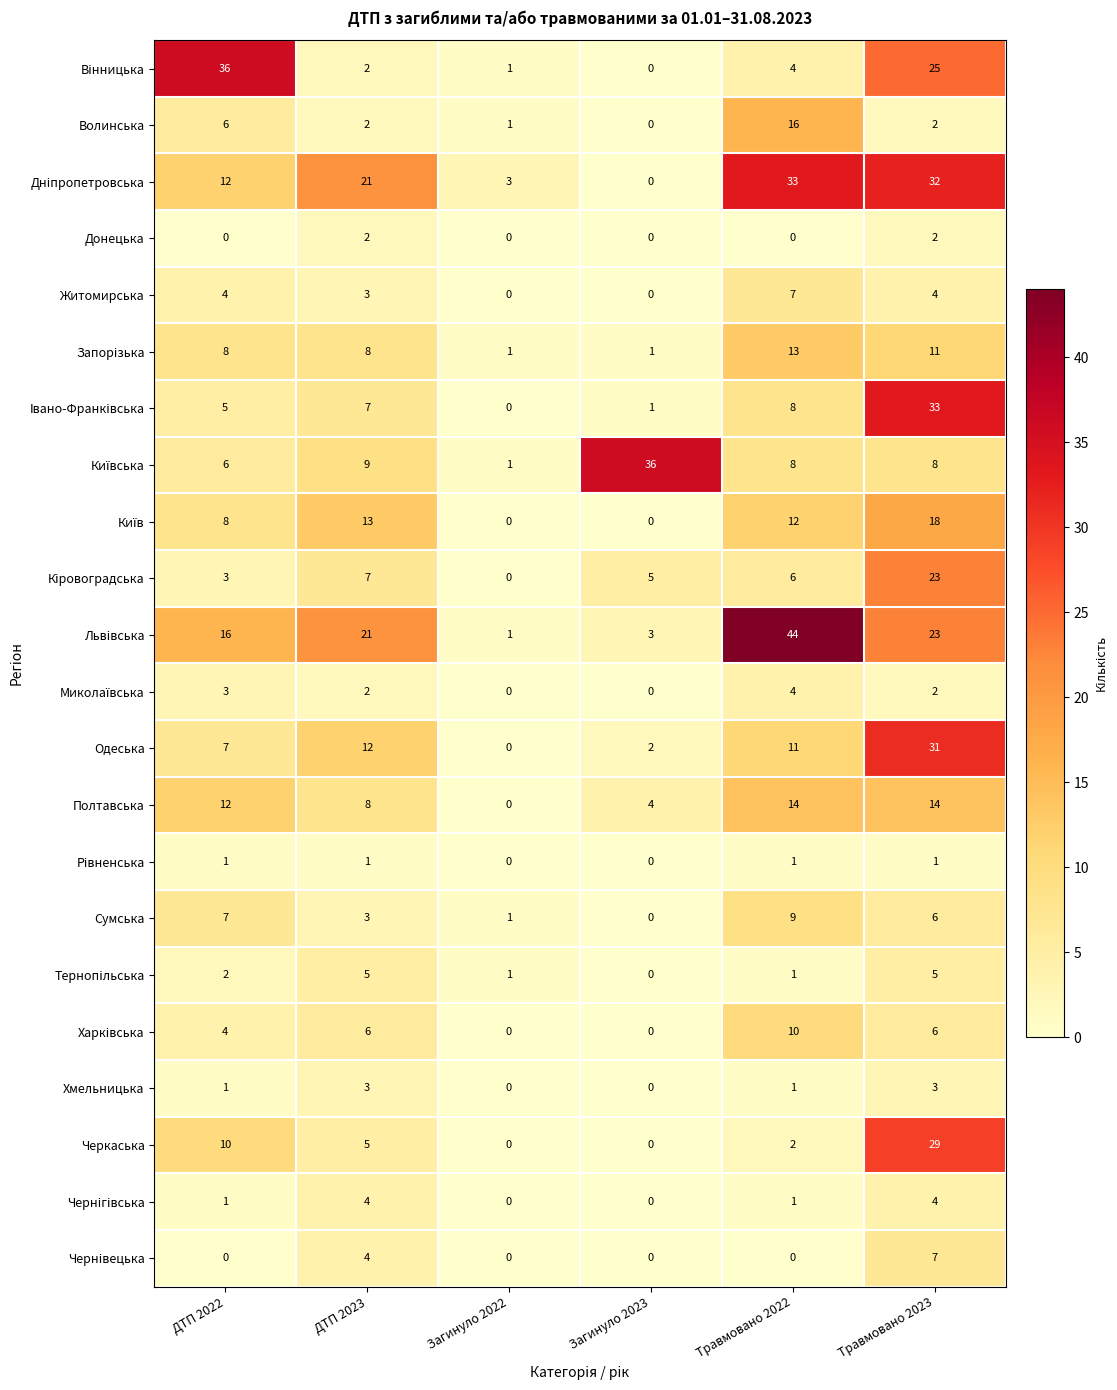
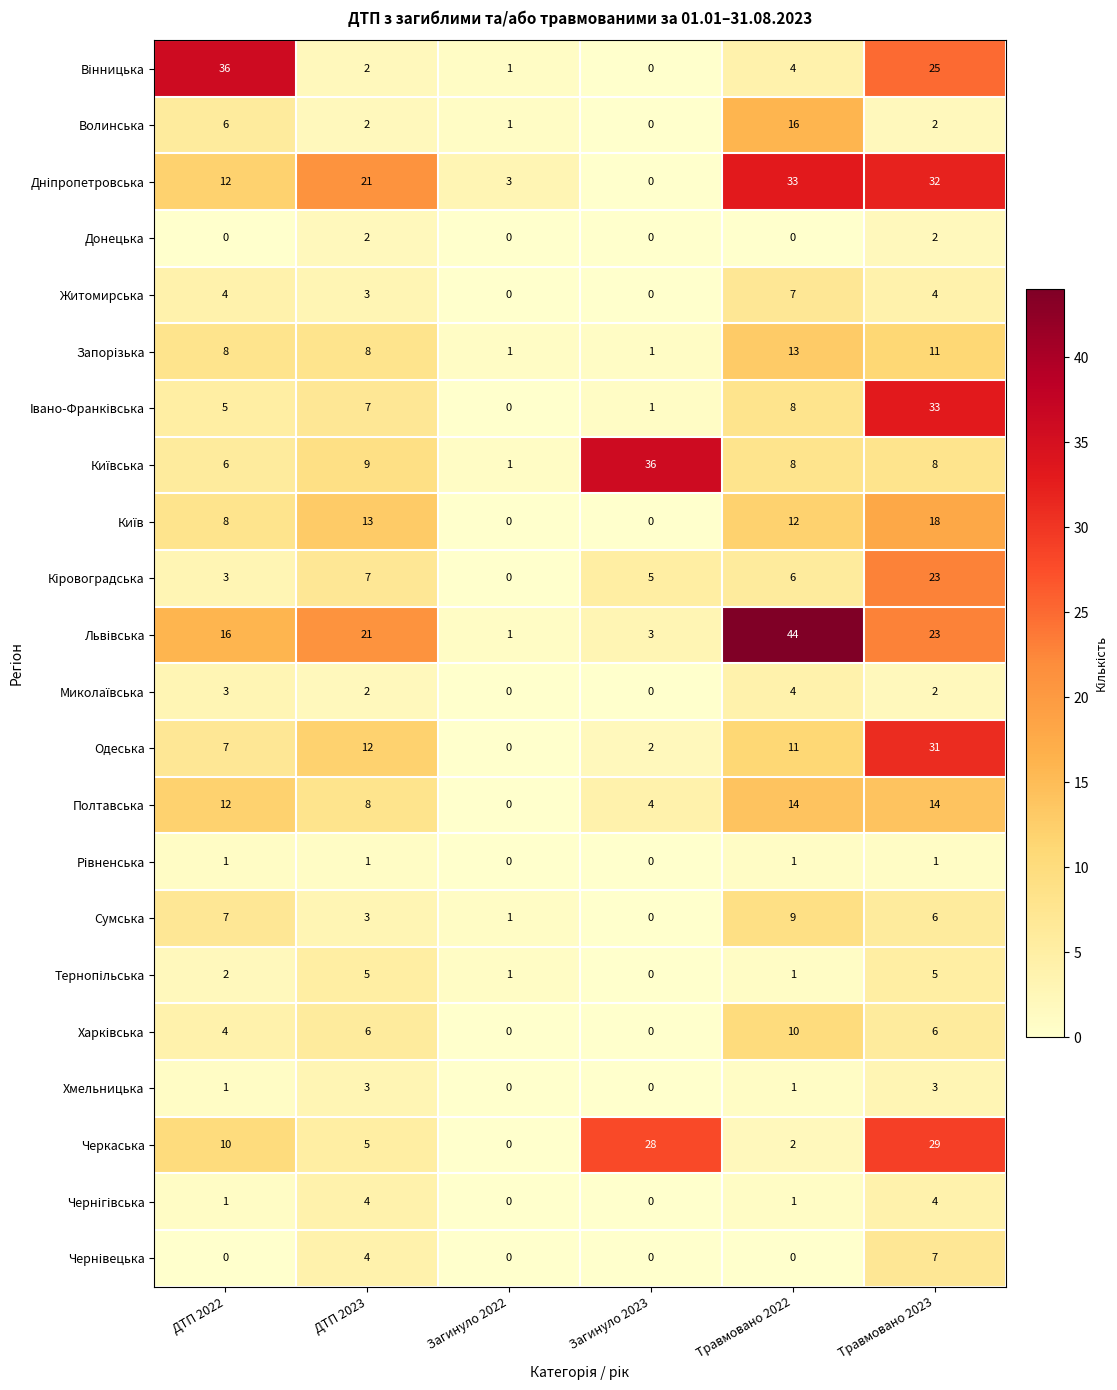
Черкаська, Загинуло 2023: 0 -> 28
